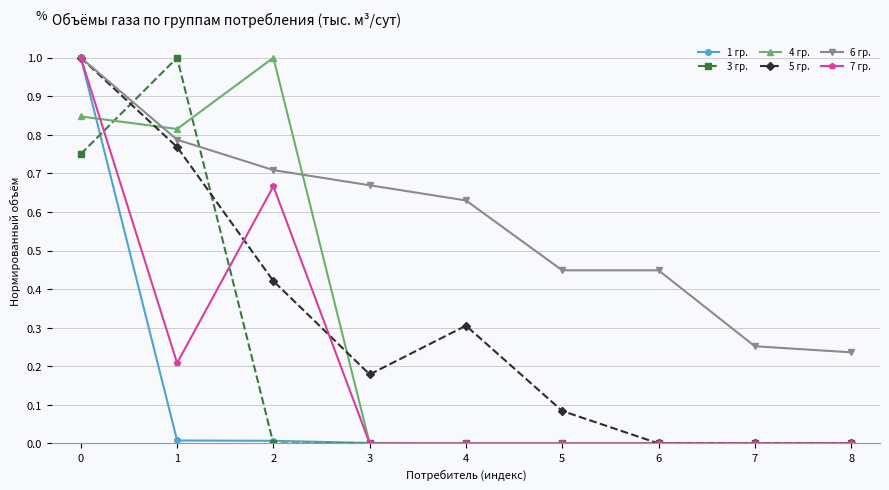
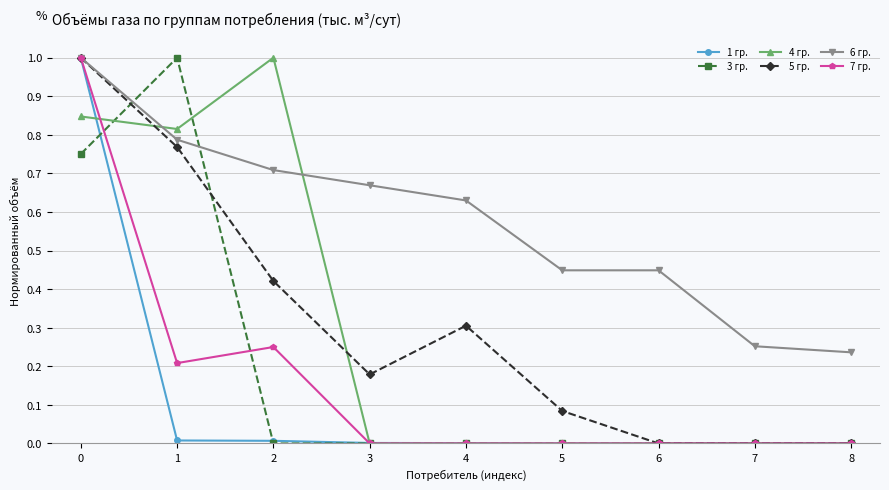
7 гр., 2: 0.67 -> 0.25
